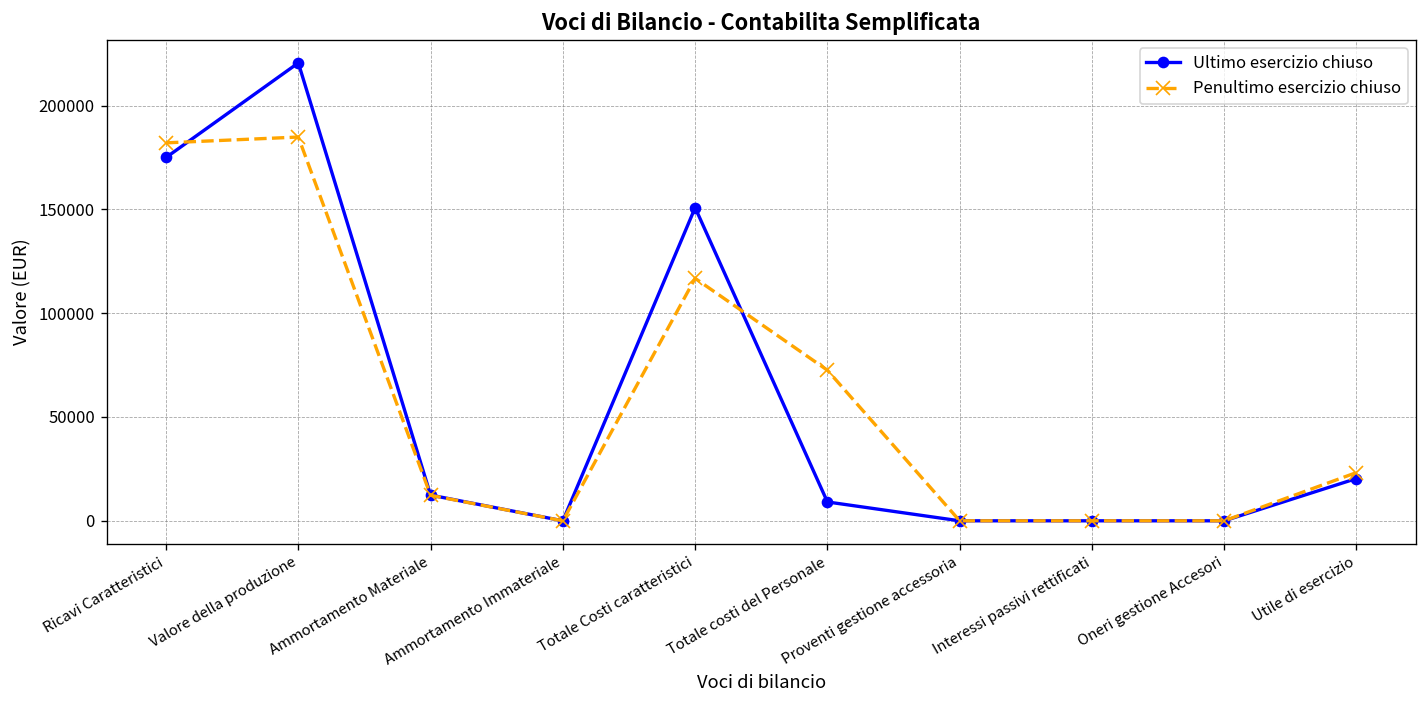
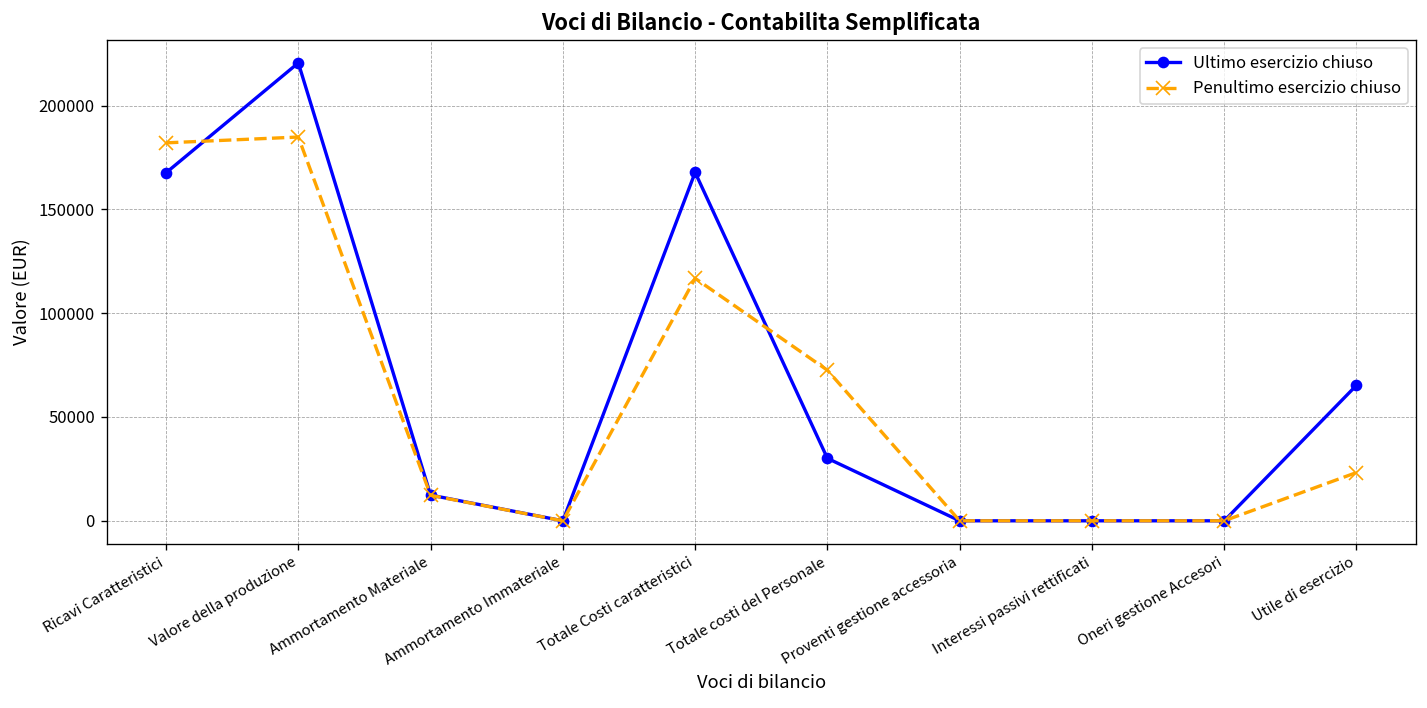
Ultimo esercizio chiuso, Ricavi Caratteristici: 175000 -> 168000
Ultimo esercizio chiuso, Totale Costi caratteristici: 151000 -> 168000
Ultimo esercizio chiuso, Totale costi del Personale: 9000 -> 30000
Ultimo esercizio chiuso, Utile di esercizio: 20000 -> 65000
